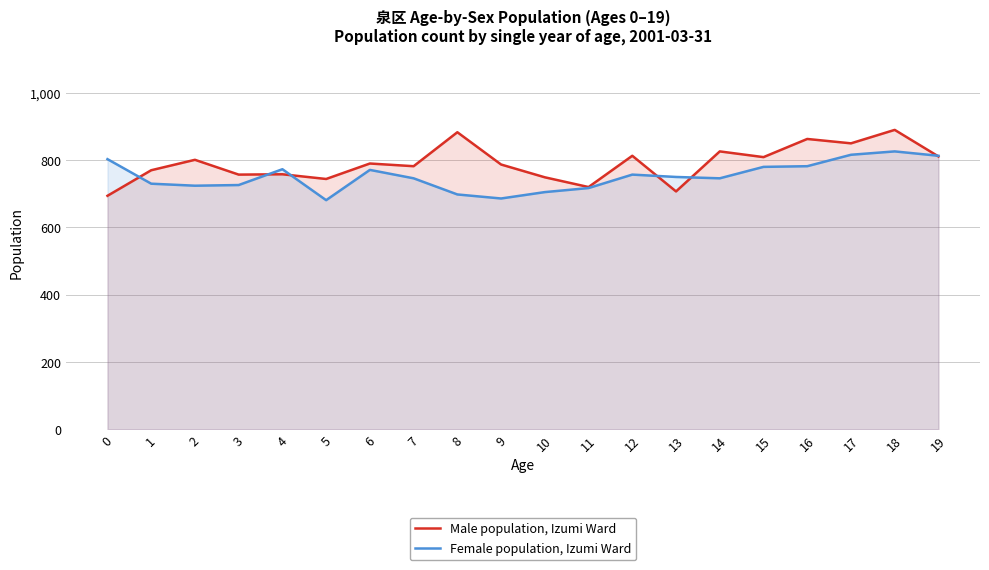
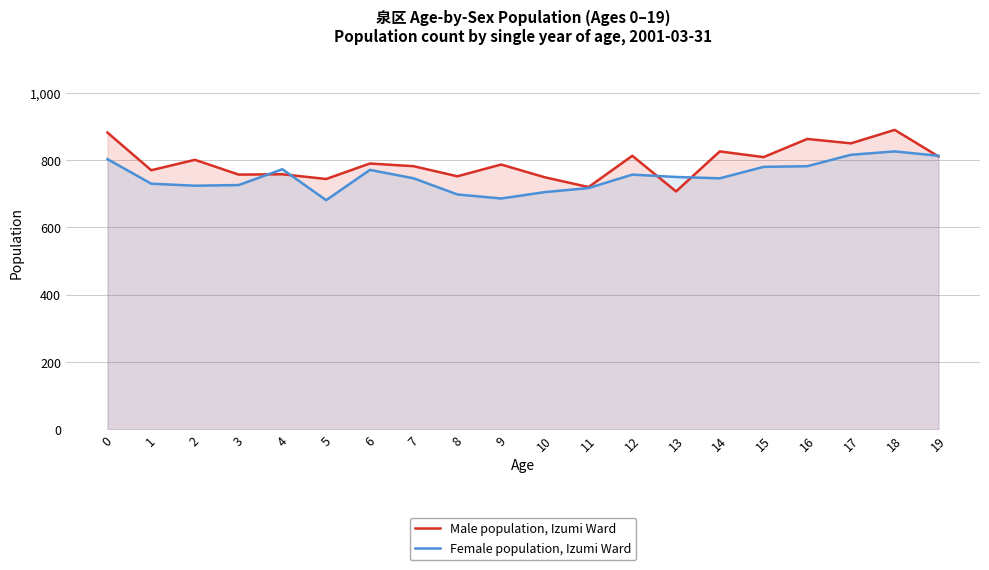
Male population, Izumi Ward, 0: 690 -> 880
Male population, Izumi Ward, 8: 880 -> 750
